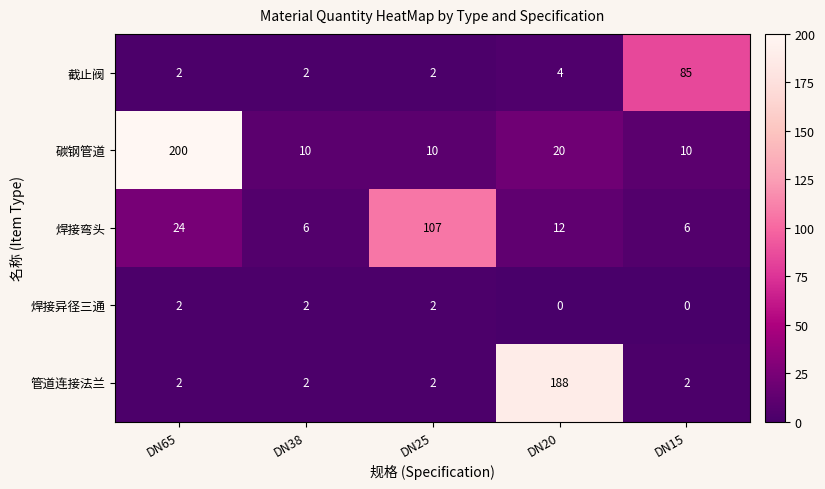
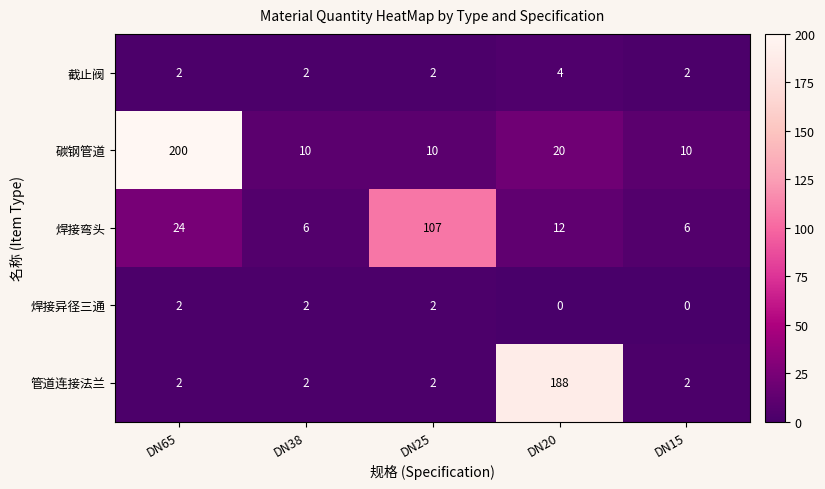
截止阀, DN15: 85 -> 2
